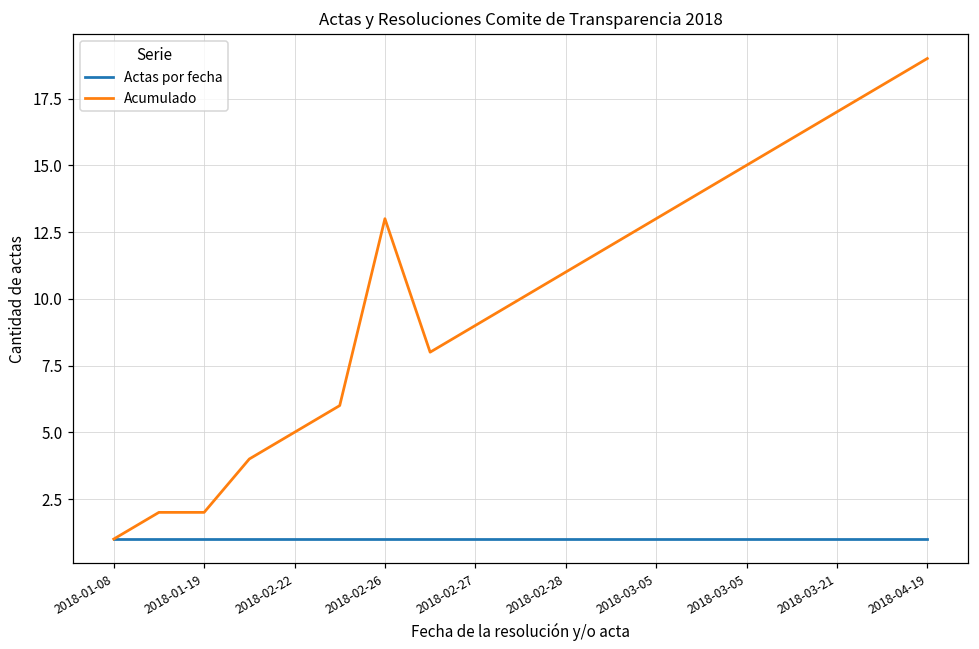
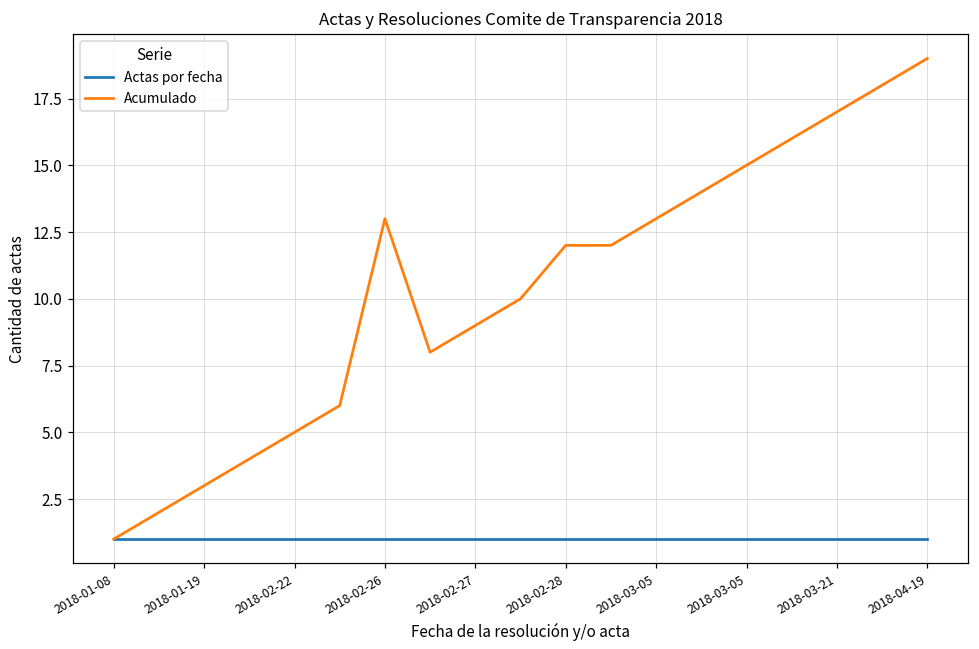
Acumulado, 2018-01-19: 2 -> 3
Acumulado, 2018-02-28: 11 -> 12
